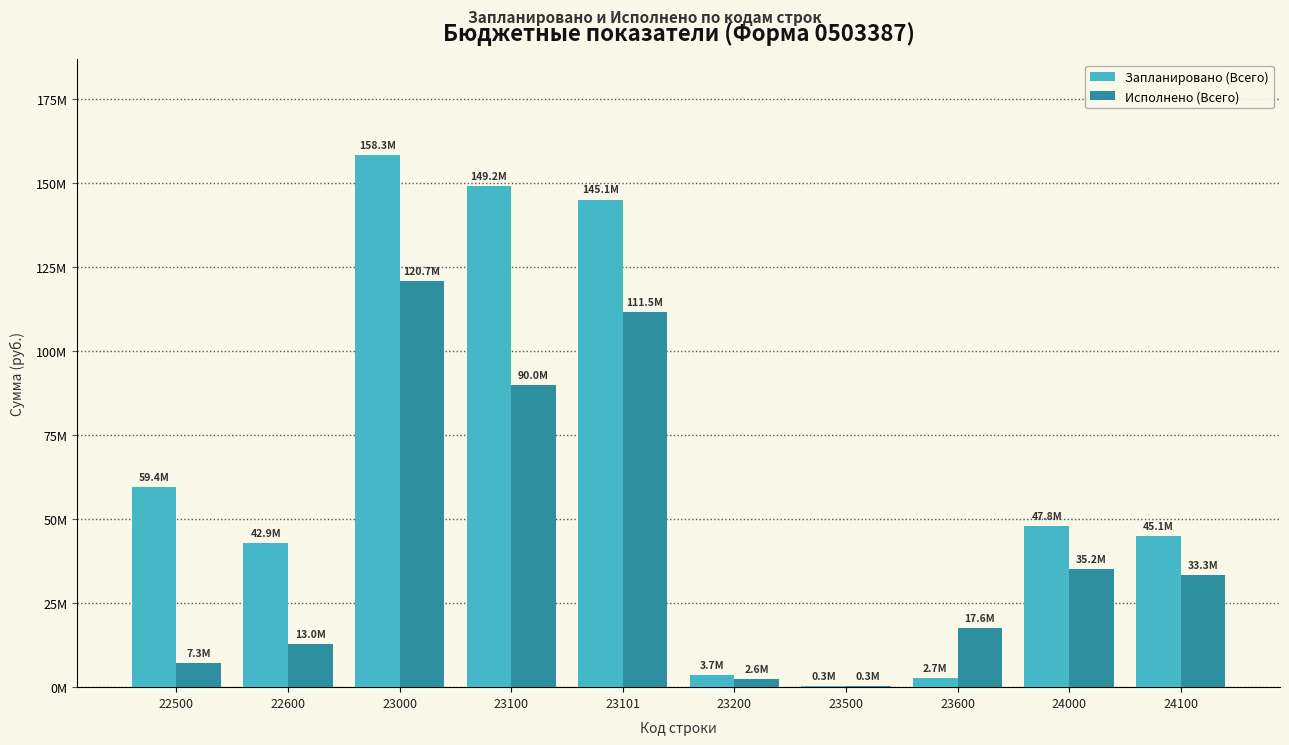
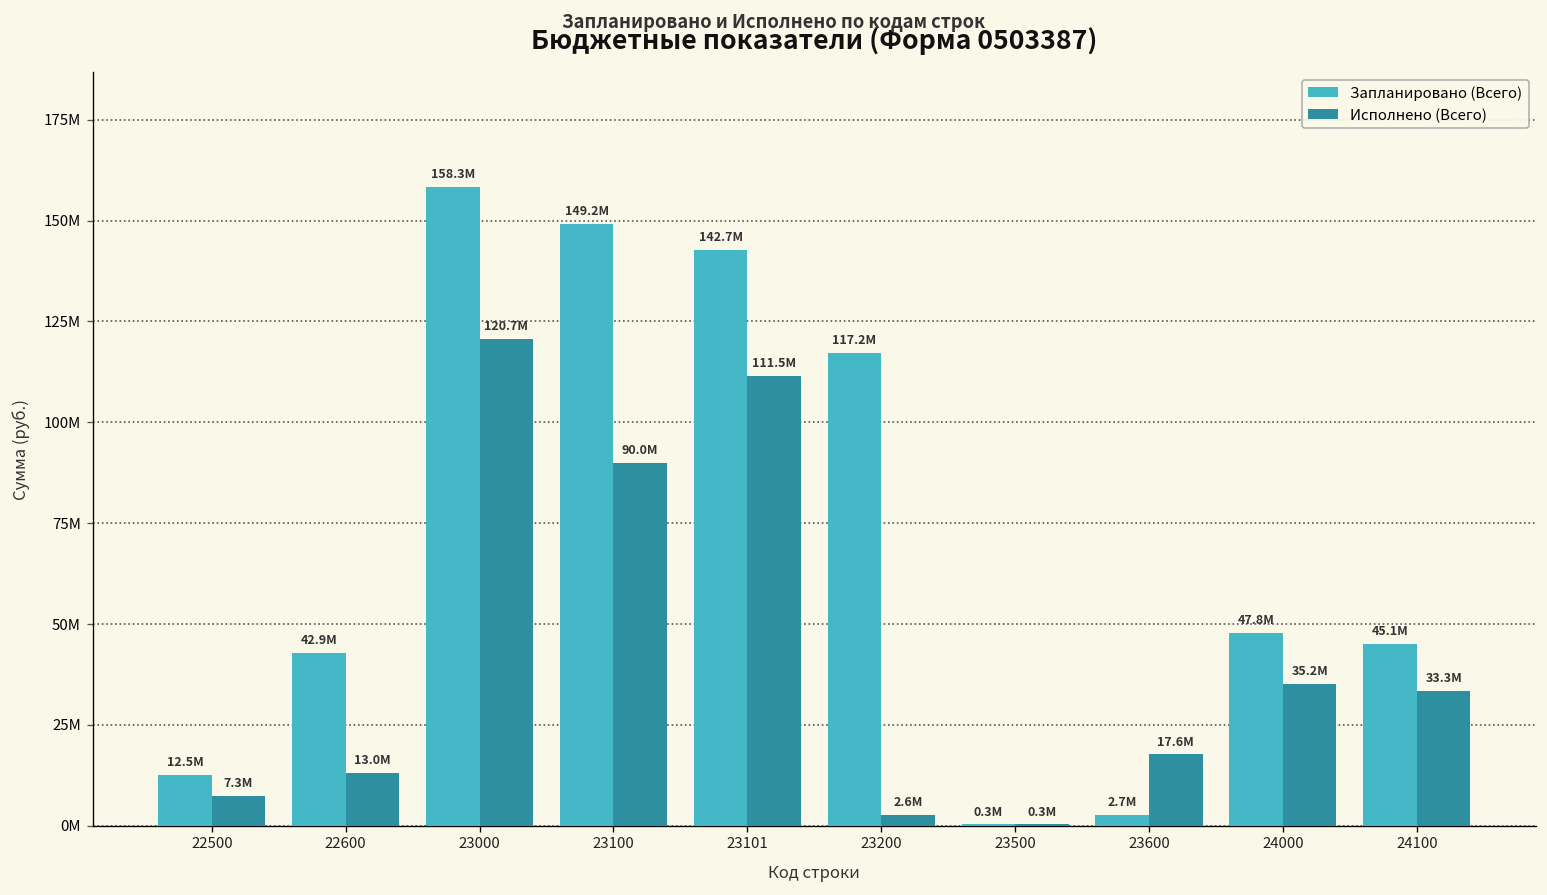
Запланировано (Всего), 22500: 59.4M -> 12.5M
Запланировано (Всего), 23101: 145.1M -> 142.7M
Запланировано (Всего), 23200: 3.7M -> 117.2M
